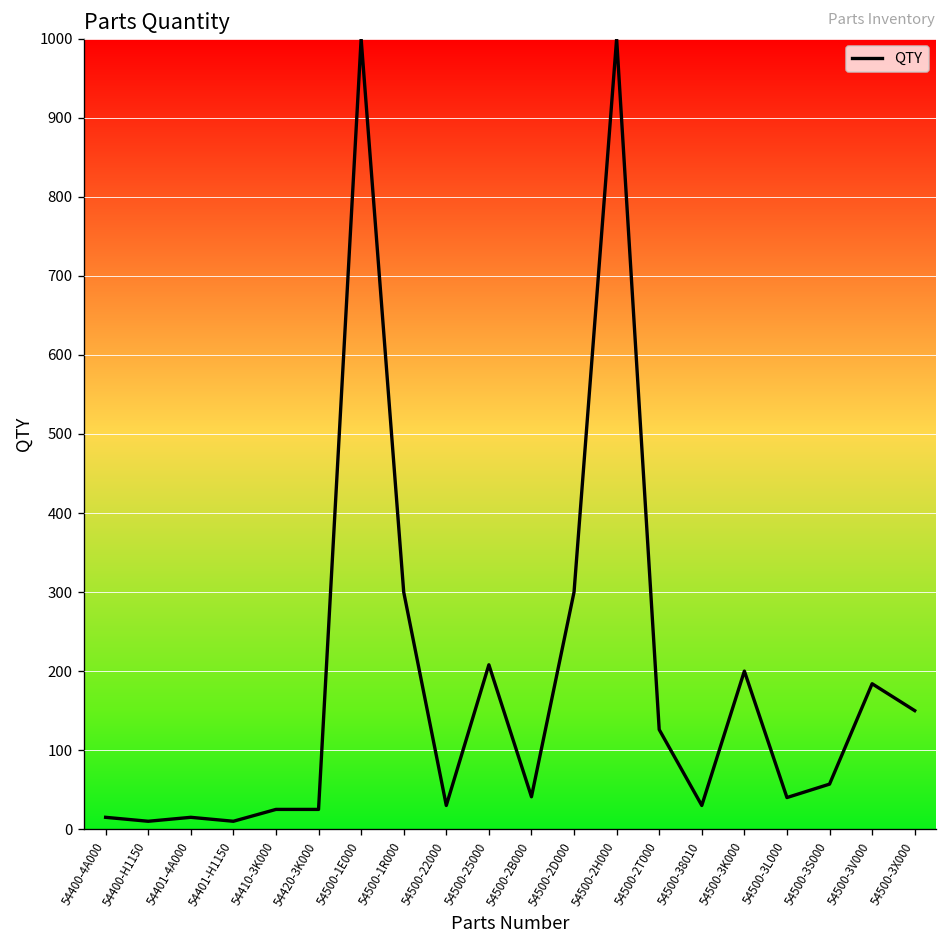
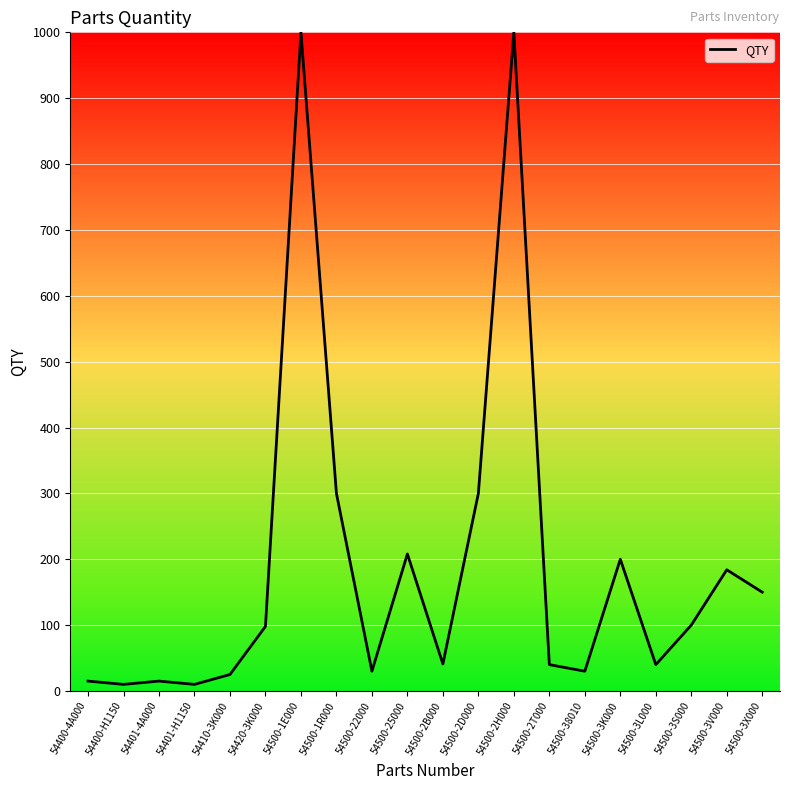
54420-3K000: 30 -> 100
54500-2T000: 130 -> 40
54500-3S000: 60 -> 100
